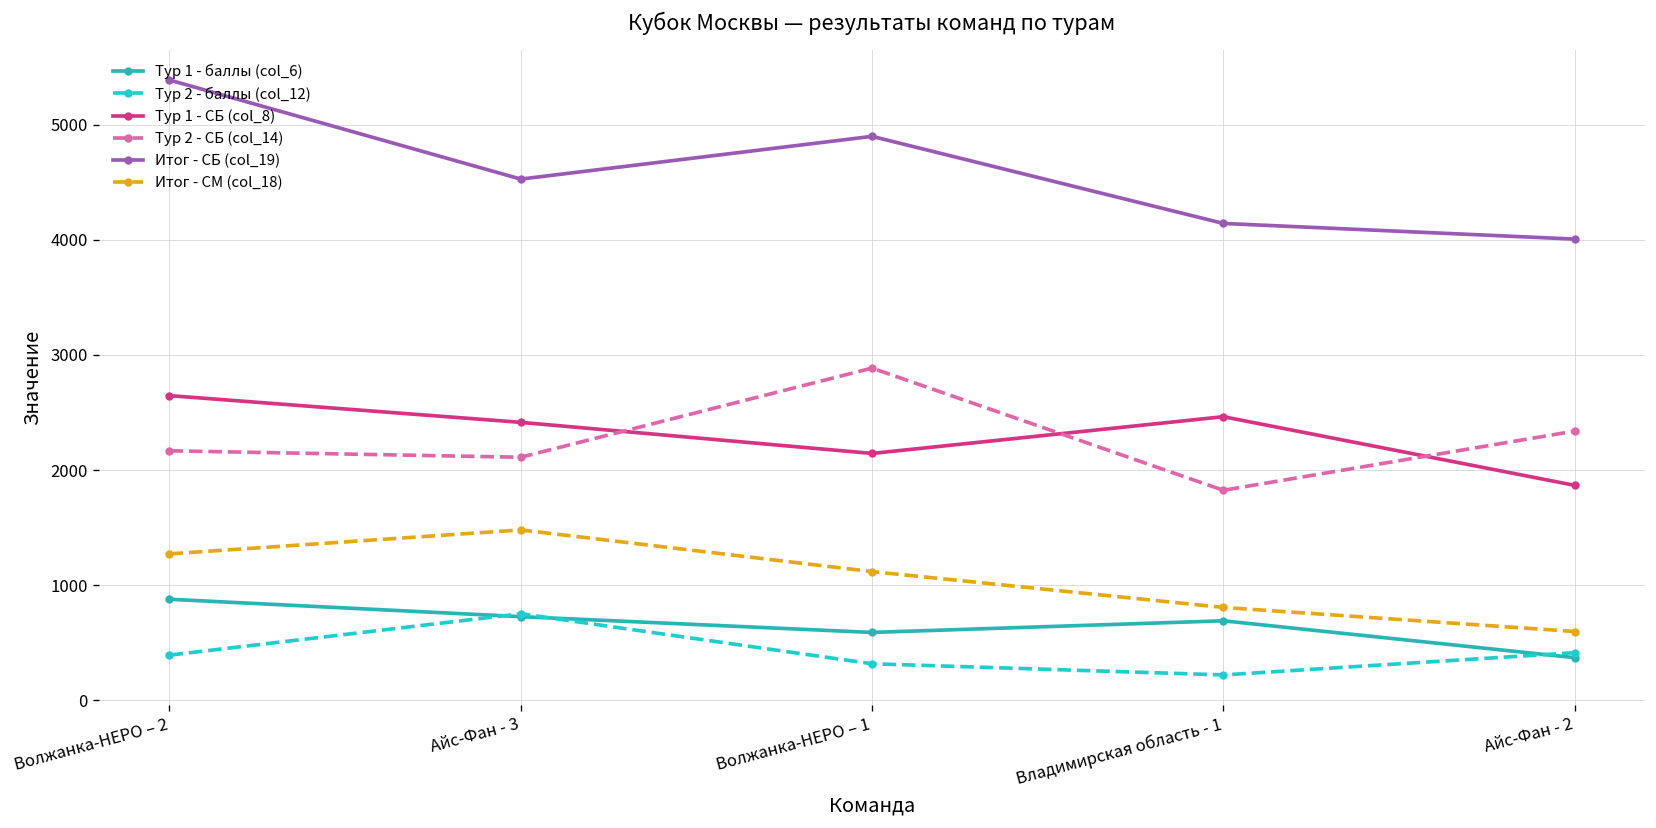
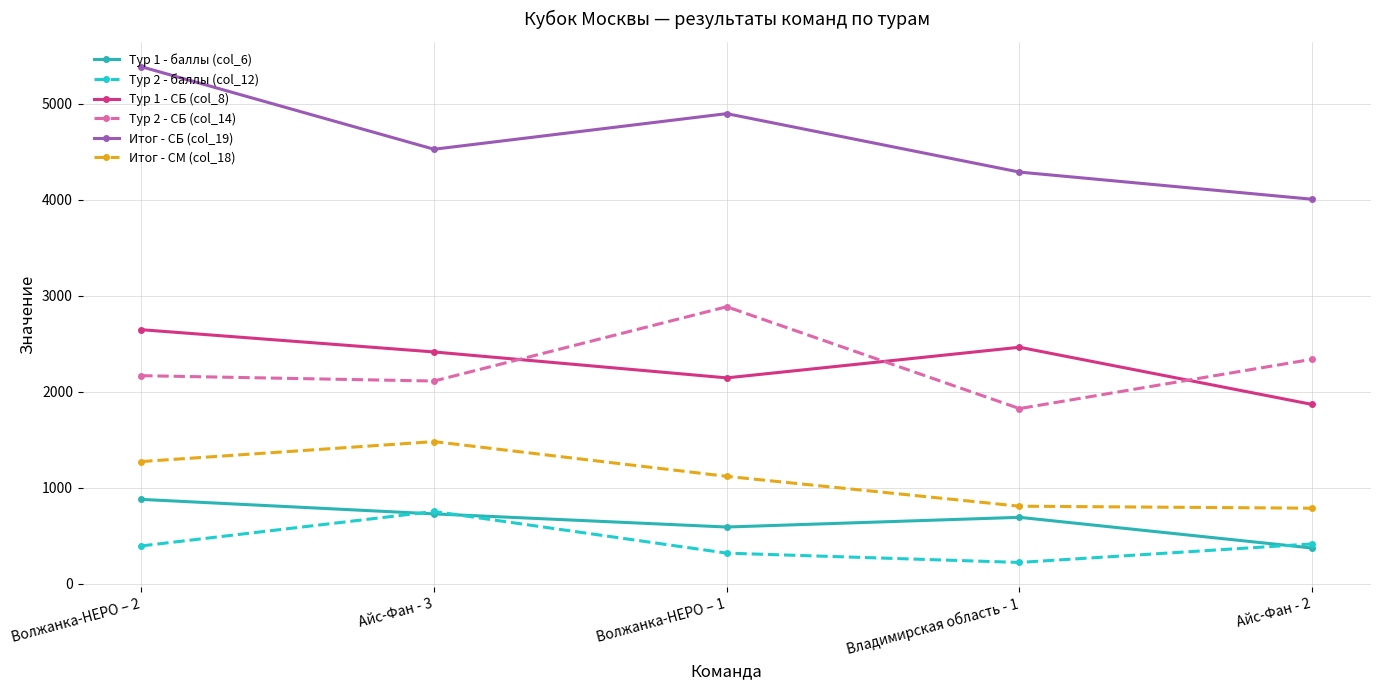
Итог - СБ (col_19), Владимирская область - 1: 4100 -> 4300
Итог - СМ (col_18), Айс-Фан - 2: 600 -> 800
